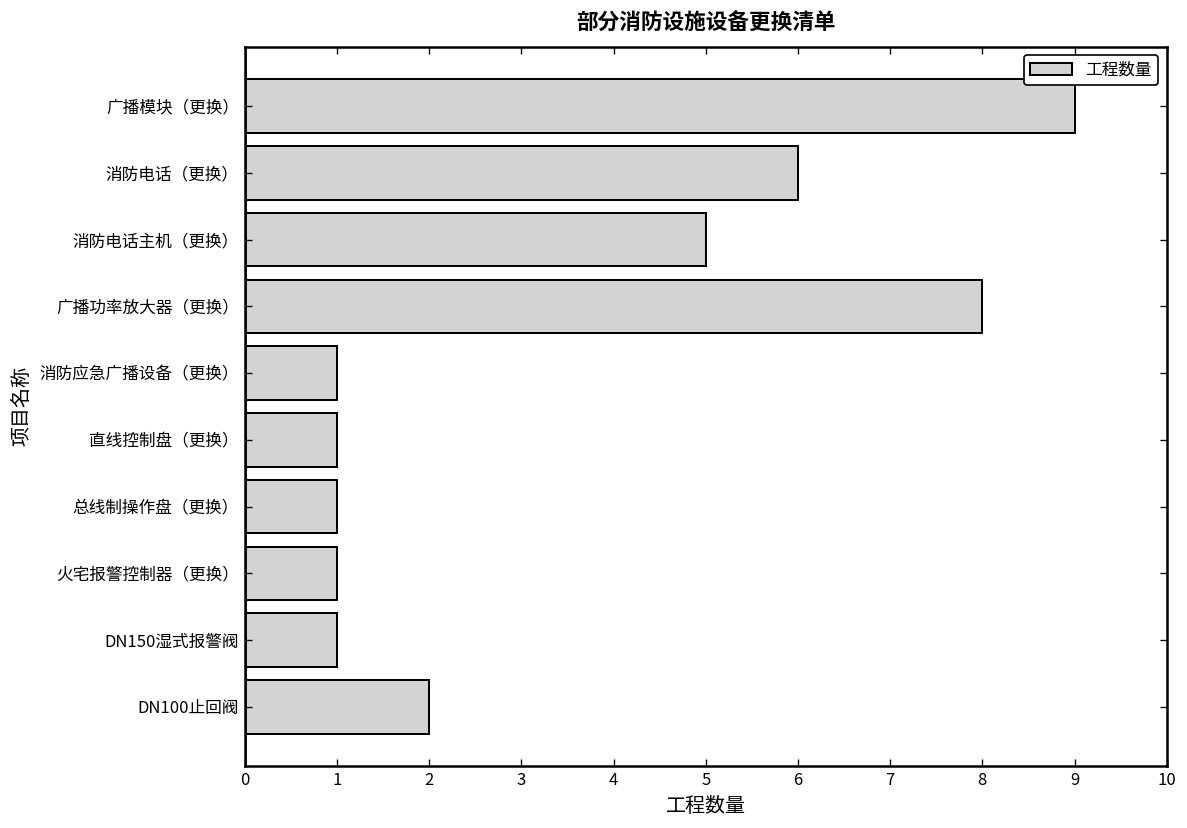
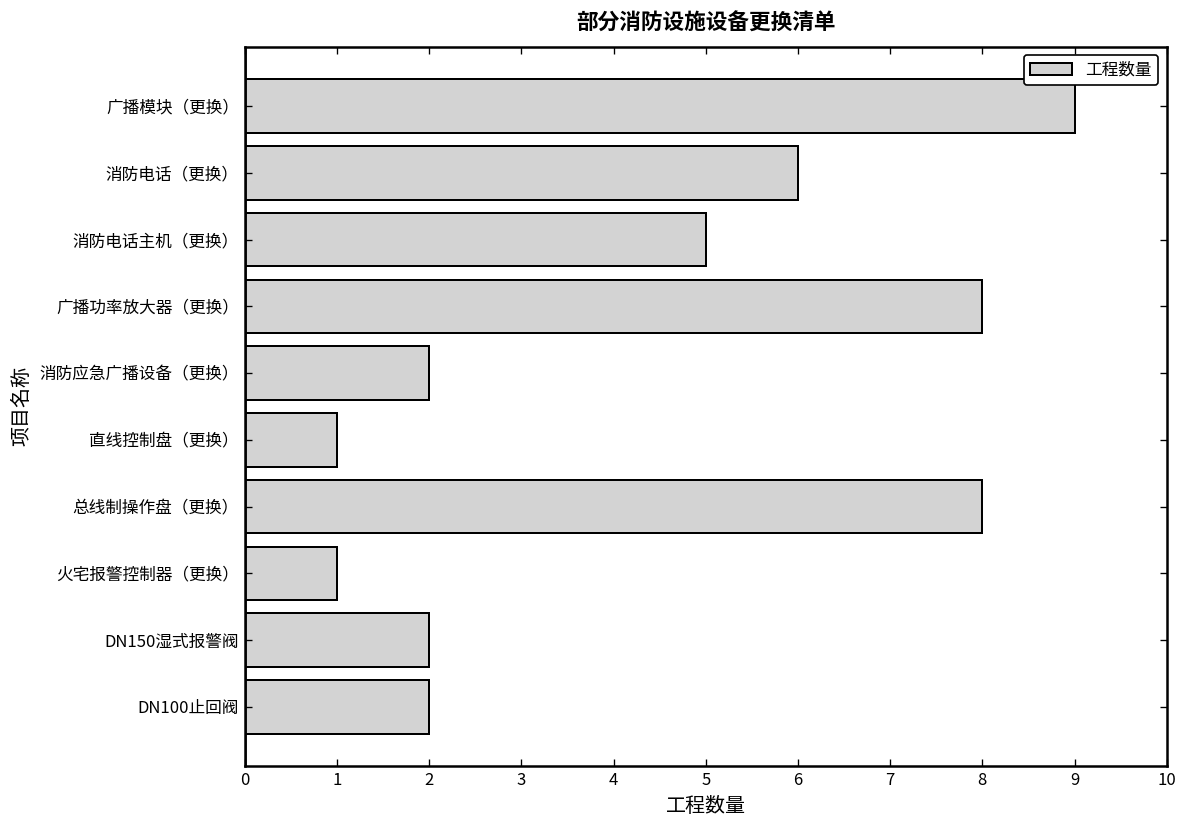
消防应急广播设备（更换）: 1 -> 2
总线制操作盘（更换）: 1 -> 8
DN150湿式报警阀: 1 -> 2
